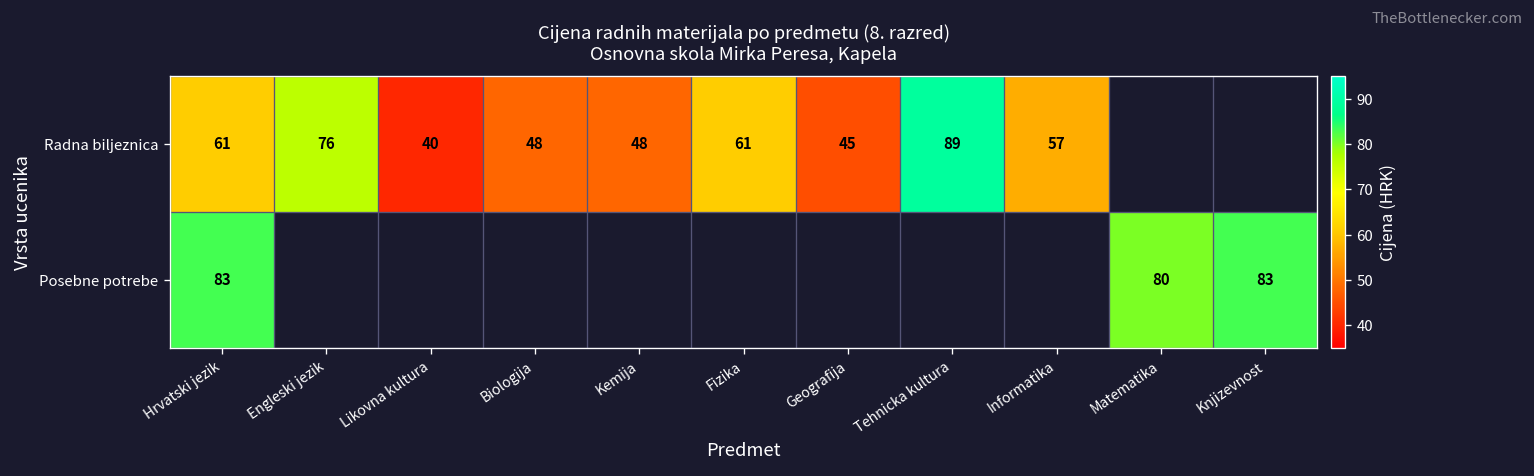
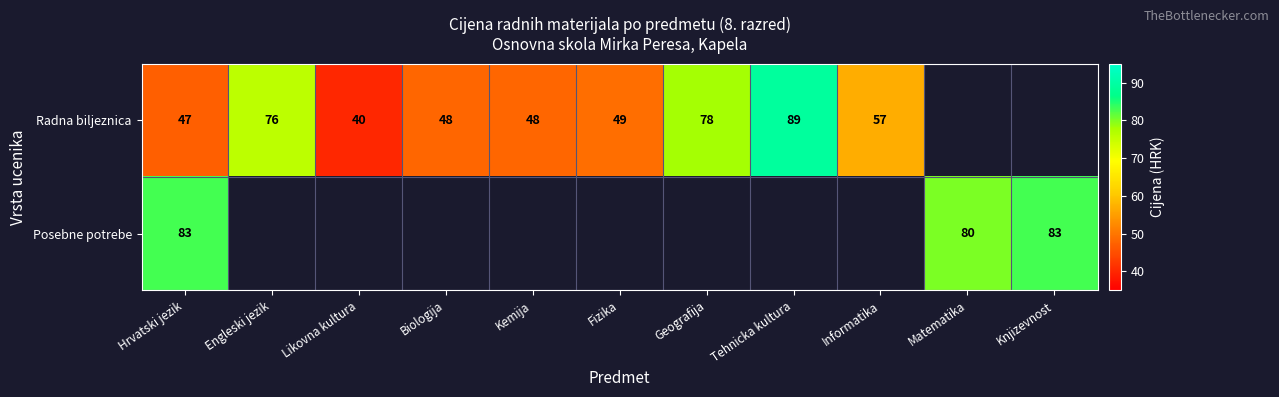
Radna biljeznica, Hrvatski jezik: 61 -> 47
Radna biljeznica, Fizika: 61 -> 49
Radna biljeznica, Geografija: 45 -> 78
